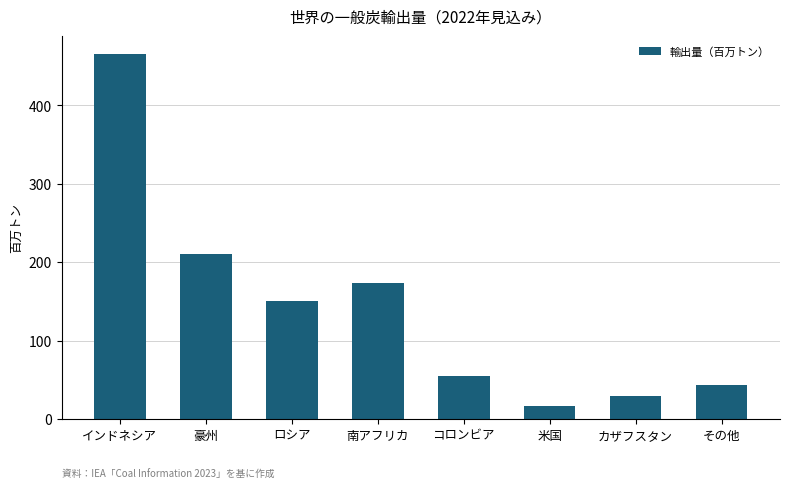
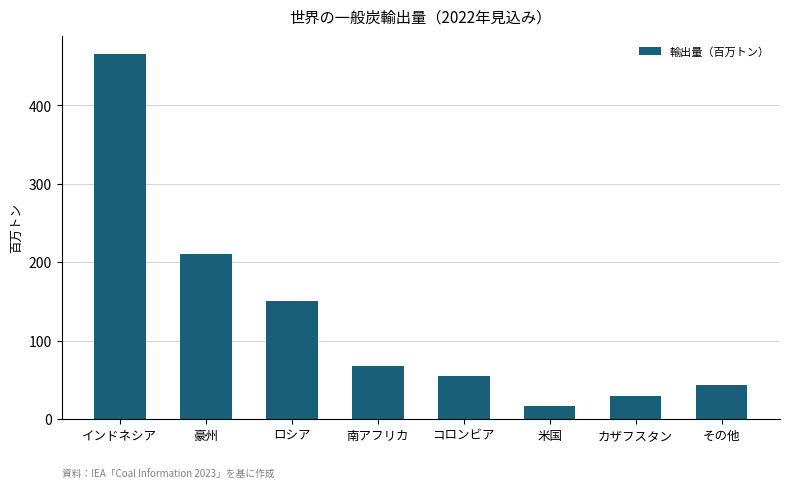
南アフリカ: 170 -> 70
